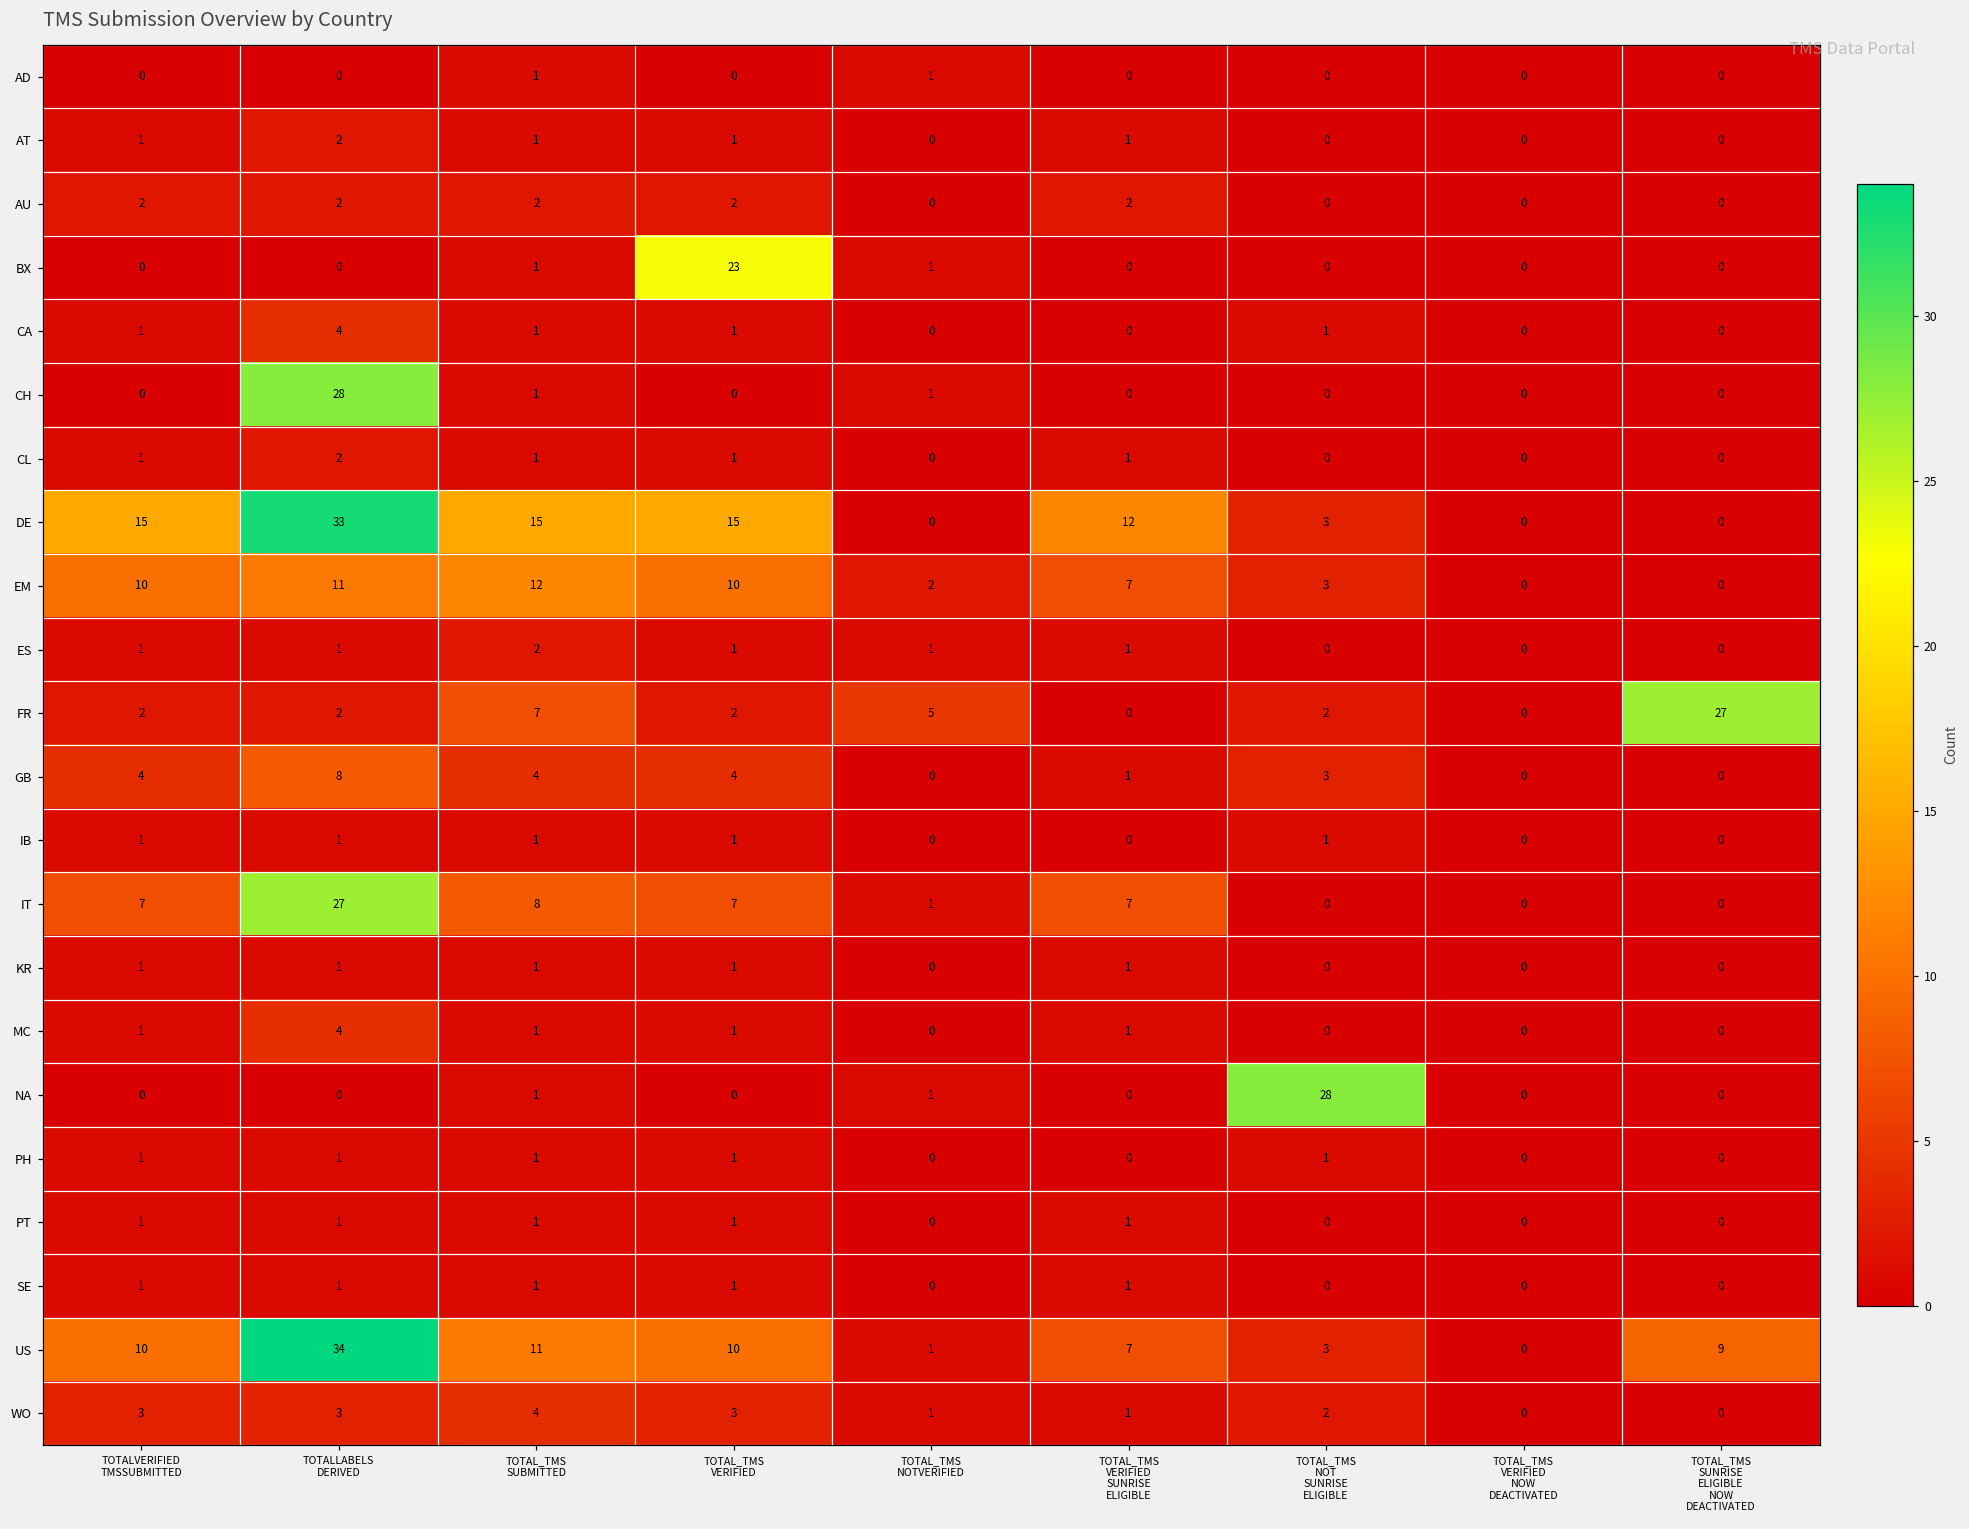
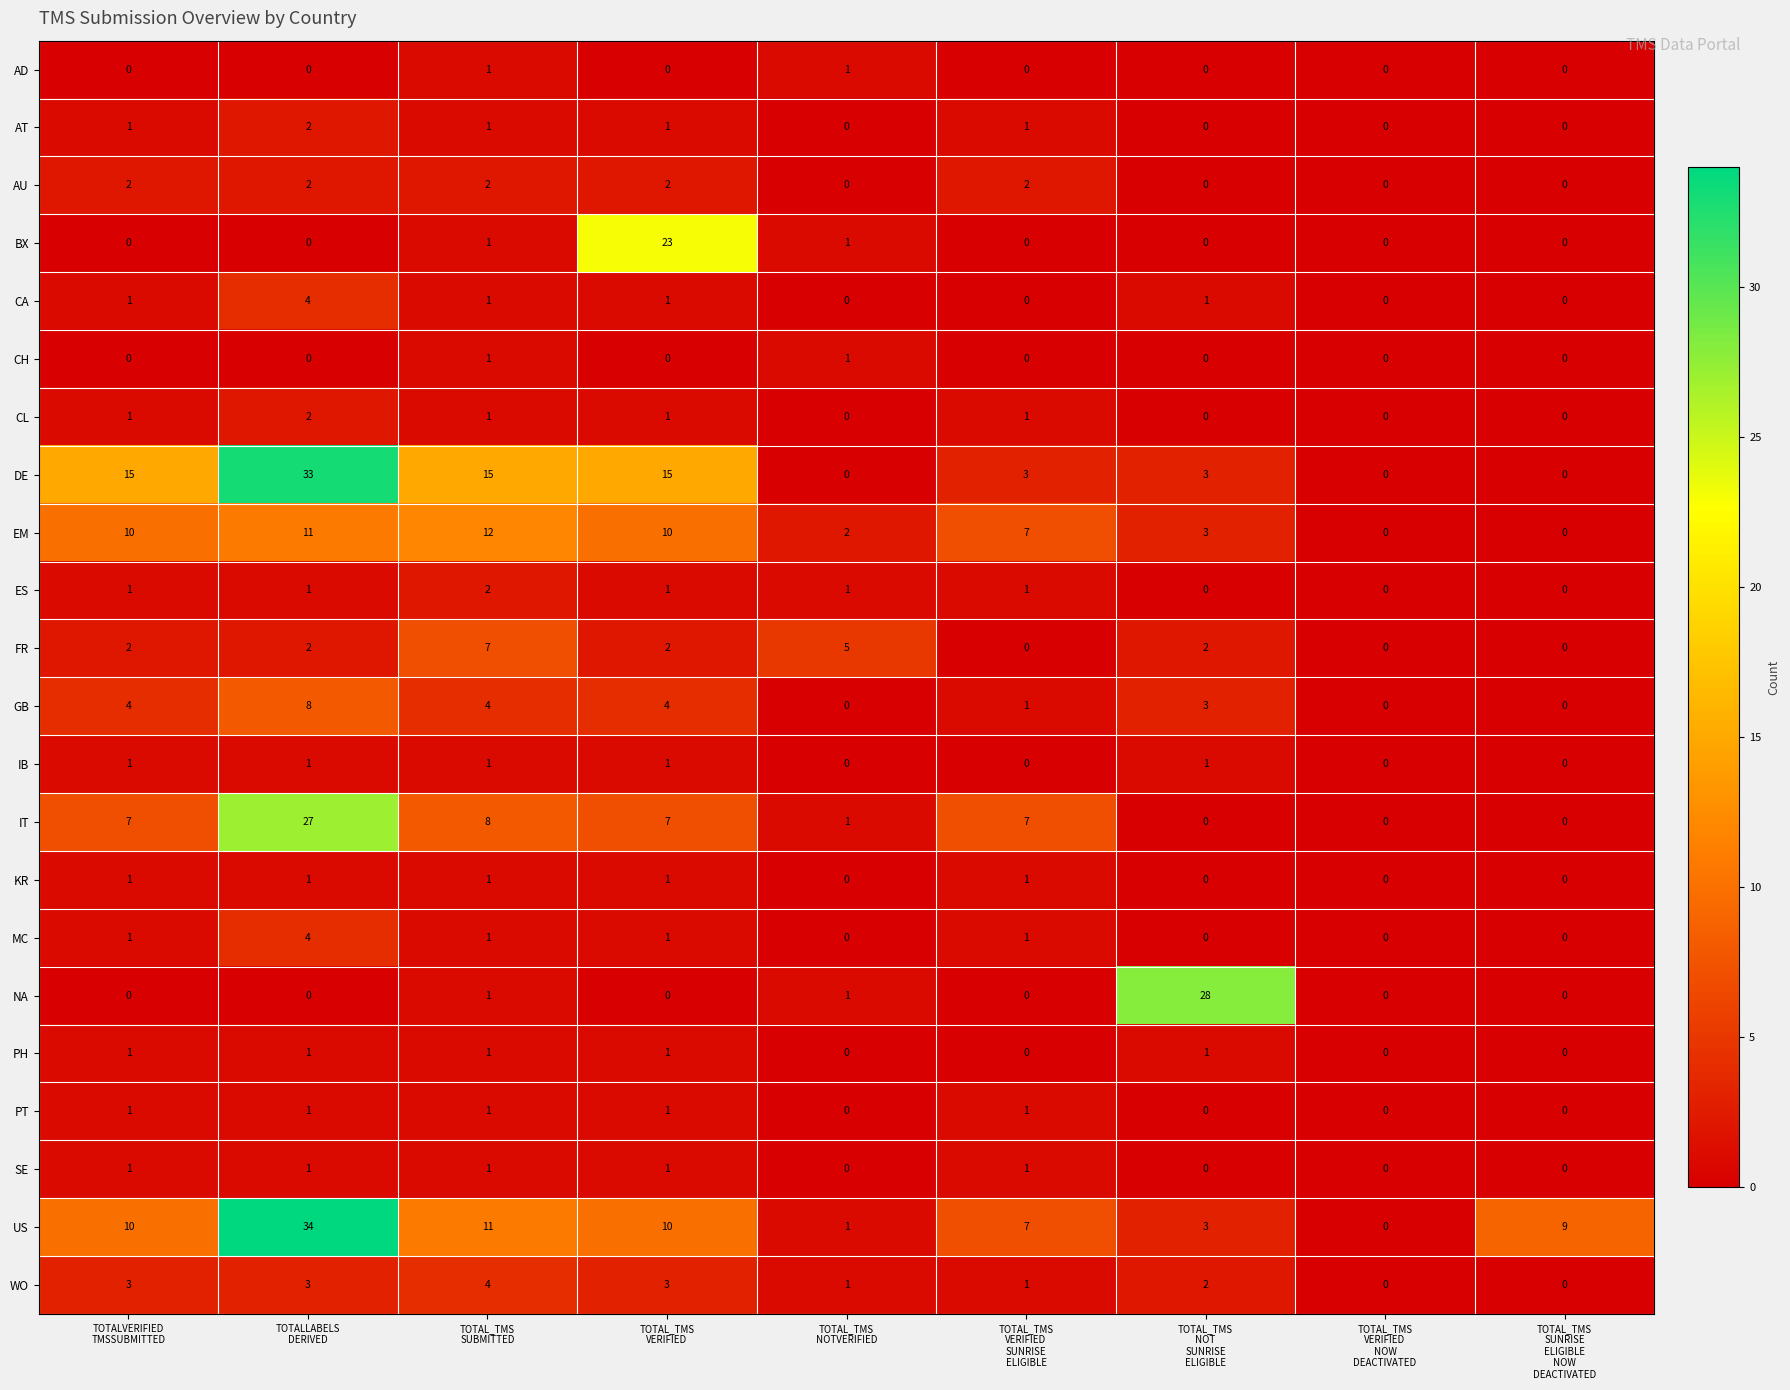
CH, TOTALLABELS DERIVED: 28 -> 0
DE, TOTAL_TMS VERIFIED SUNRISE ELIGIBLE: 12 -> 3
FR, TOTAL_TMS SUNRISE ELIGIBLE NOW DEACTIVATED: 27 -> 0
